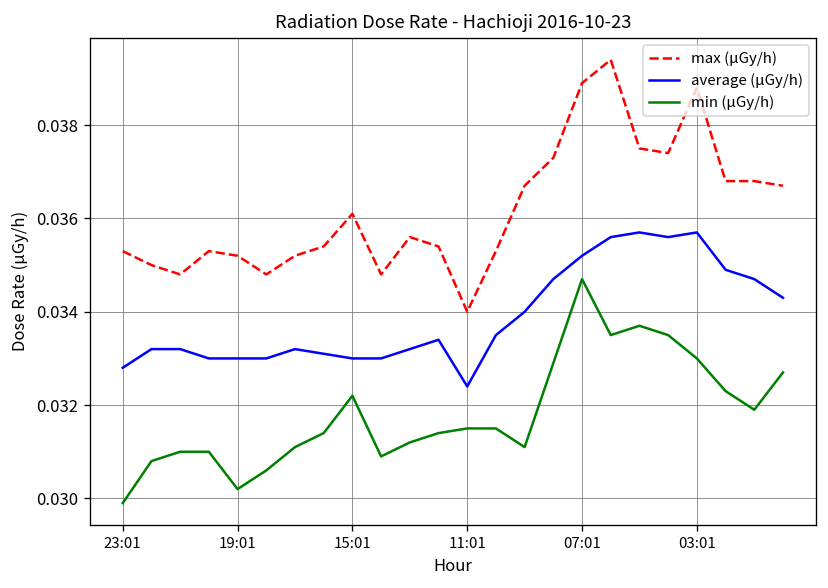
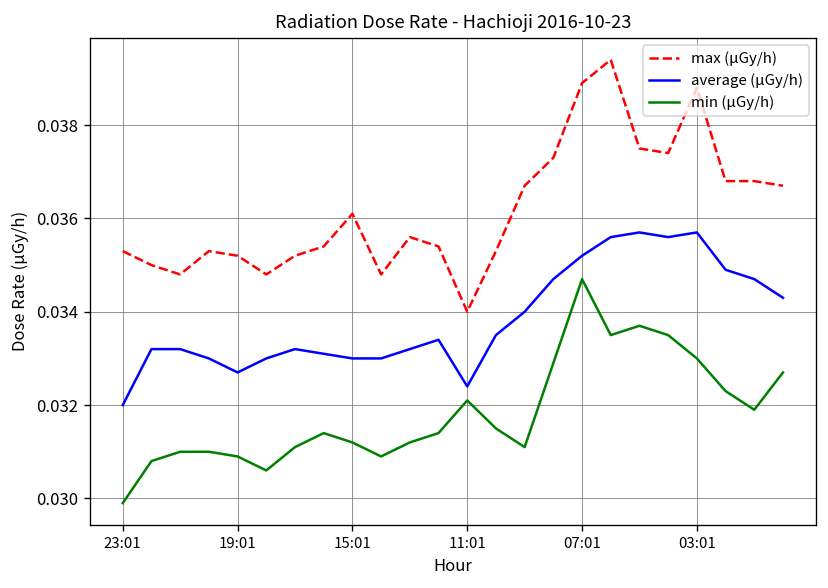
average (μGy/h), 23:01: 0.0328 -> 0.0320
average (μGy/h), 19:01: 0.0330 -> 0.0327
min (μGy/h), 19:01: 0.0302 -> 0.0309
min (μGy/h), 15:01: 0.0322 -> 0.0312
min (μGy/h), 11:01: 0.0315 -> 0.0321
